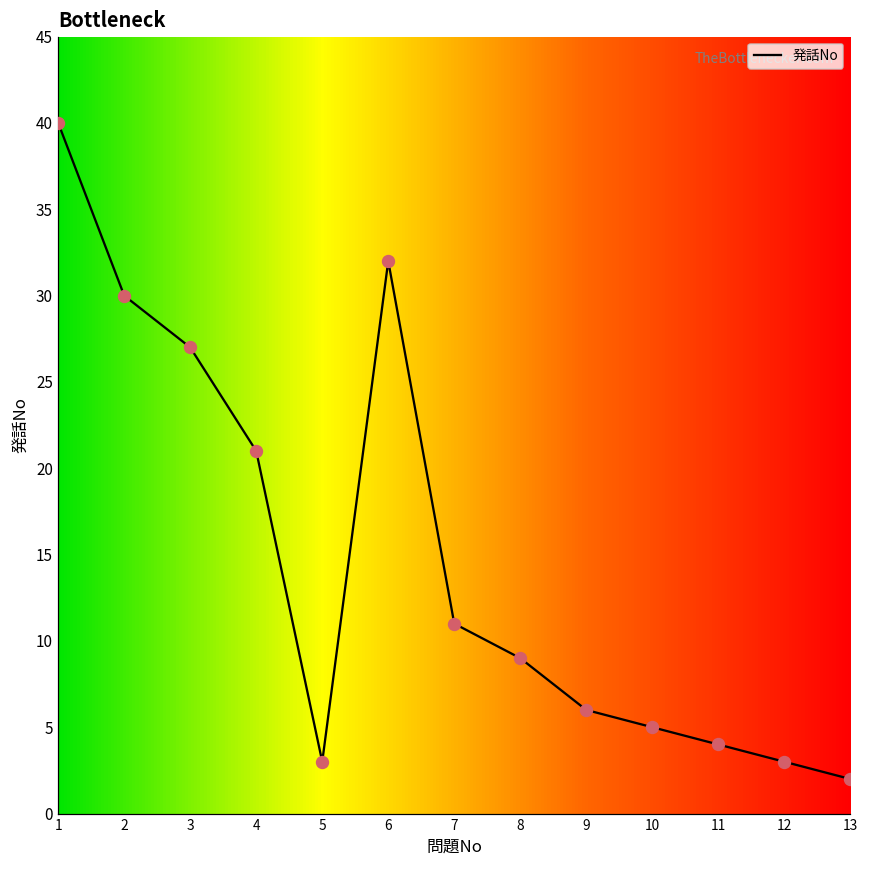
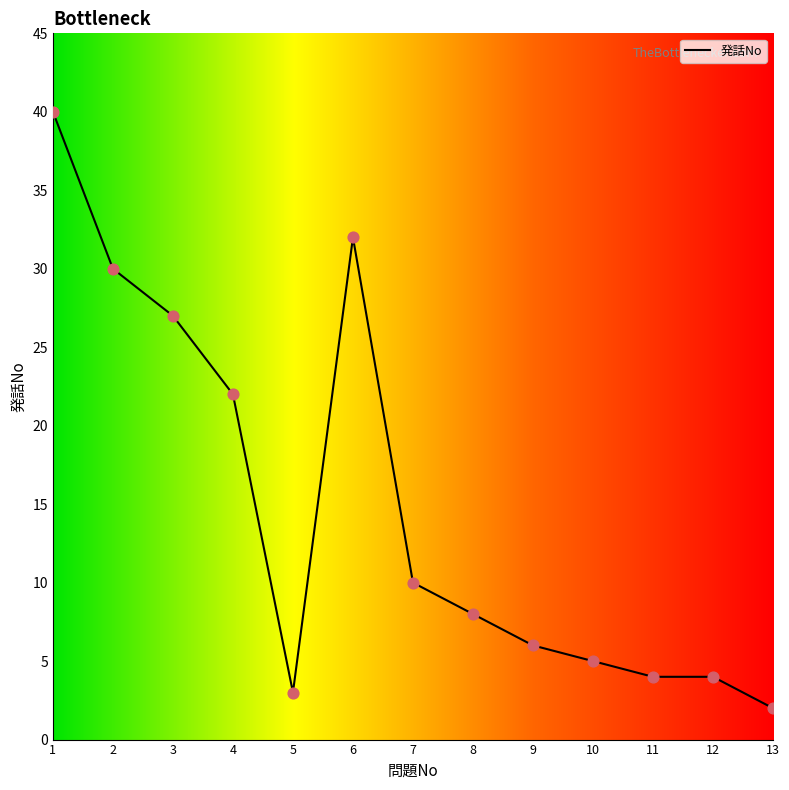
4: 21 -> 22
7: 11 -> 10
8: 9 -> 8
12: 3 -> 4
